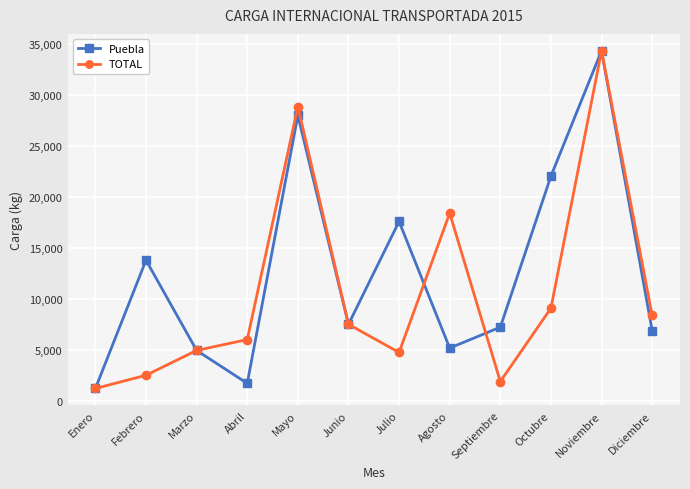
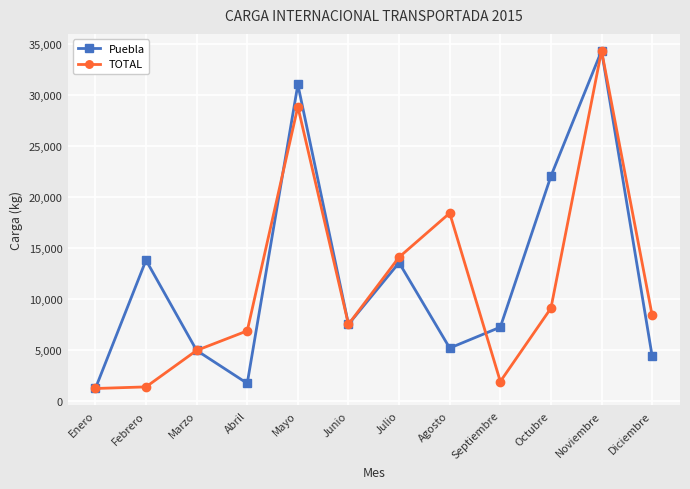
TOTAL, Febrero: 2,500 -> 1,400
TOTAL, Abril: 6,000 -> 6,900
Puebla, Mayo: 28,000 -> 31,000
Puebla, Julio: 17,600 -> 13,600
TOTAL, Julio: 4,700 -> 14,100
Puebla, Diciembre: 6,900 -> 4,400
